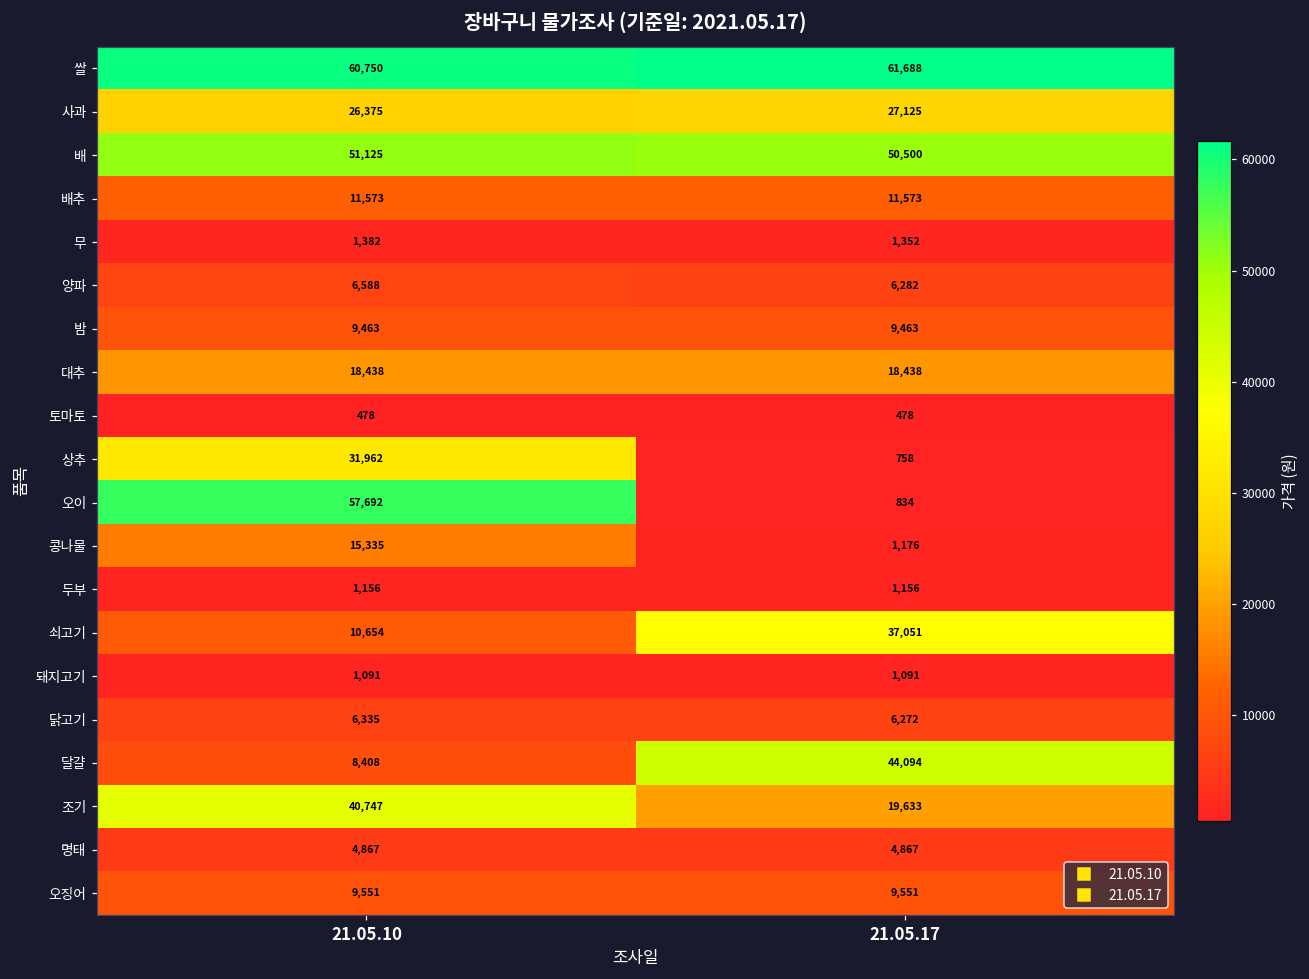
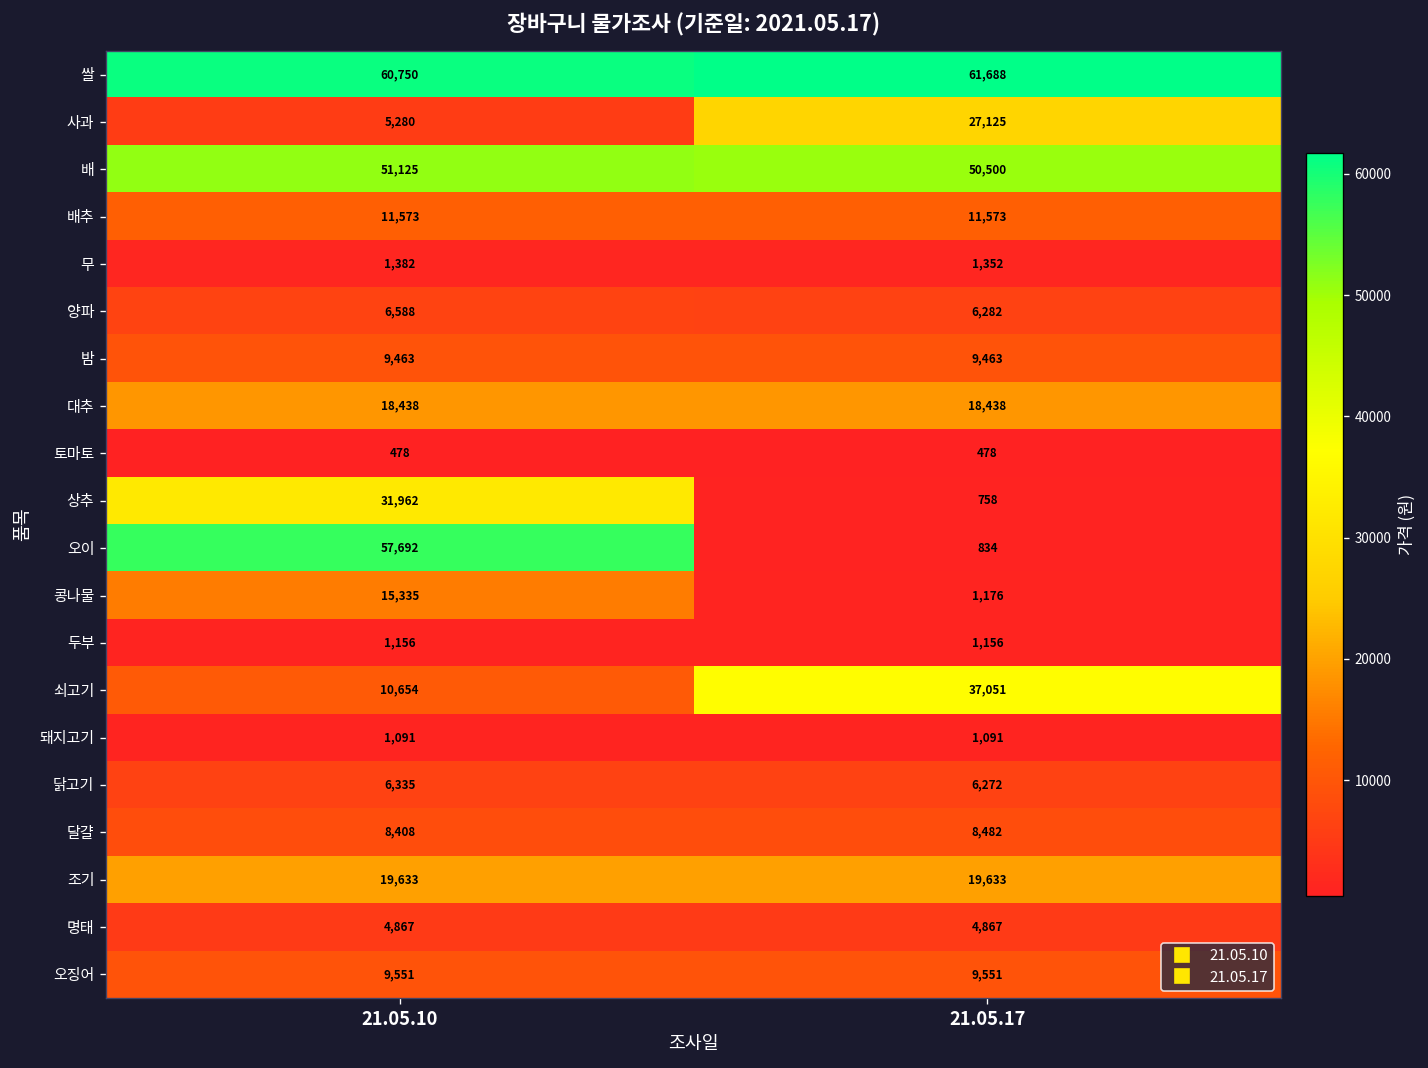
사과, 21.05.10: 26,375 -> 5,280
달걀, 21.05.17: 44,094 -> 8,482
조기, 21.05.10: 40,747 -> 19,633
